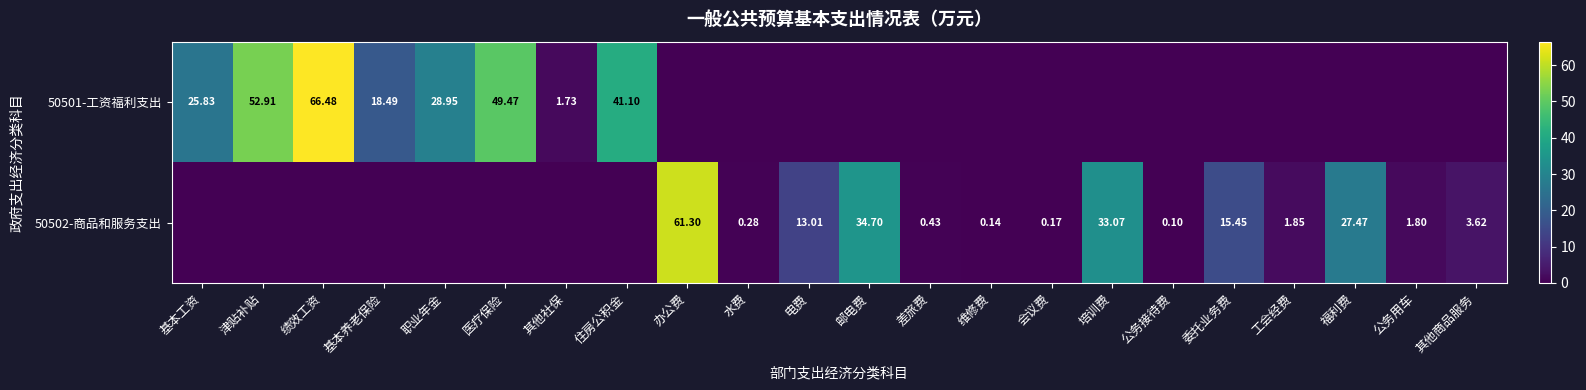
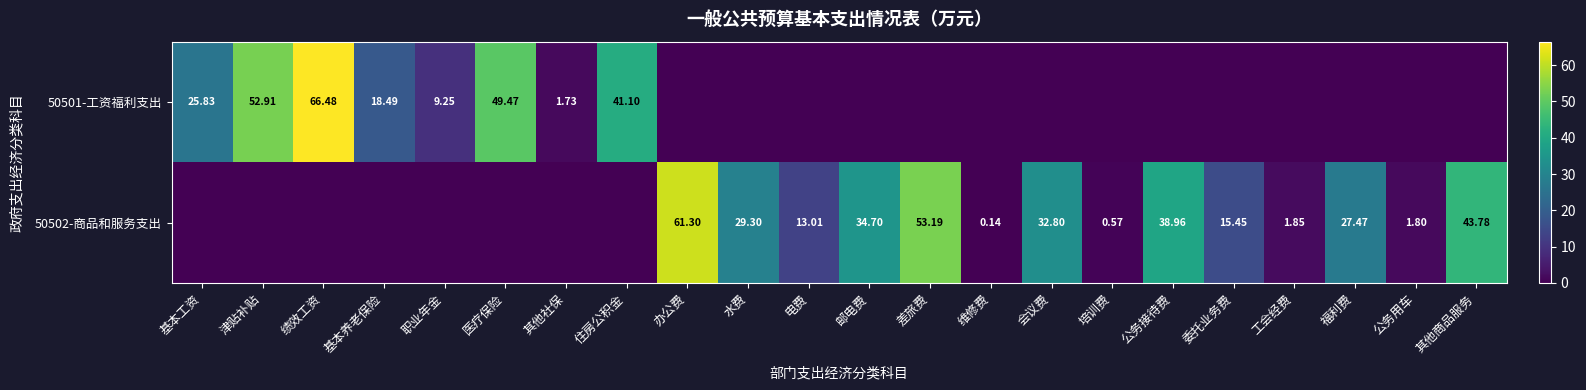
50501-工资福利支出, 职业年金: 28.95 -> 9.25
50502-商品和服务支出, 水费: 0.28 -> 29.30
50502-商品和服务支出, 差旅费: 0.43 -> 53.19
50502-商品和服务支出, 会议费: 0.17 -> 32.80
50502-商品和服务支出, 培训费: 33.07 -> 0.57
50502-商品和服务支出, 公务接待费: 0.10 -> 38.96
50502-商品和服务支出, 其他商品服务: 3.62 -> 43.78
